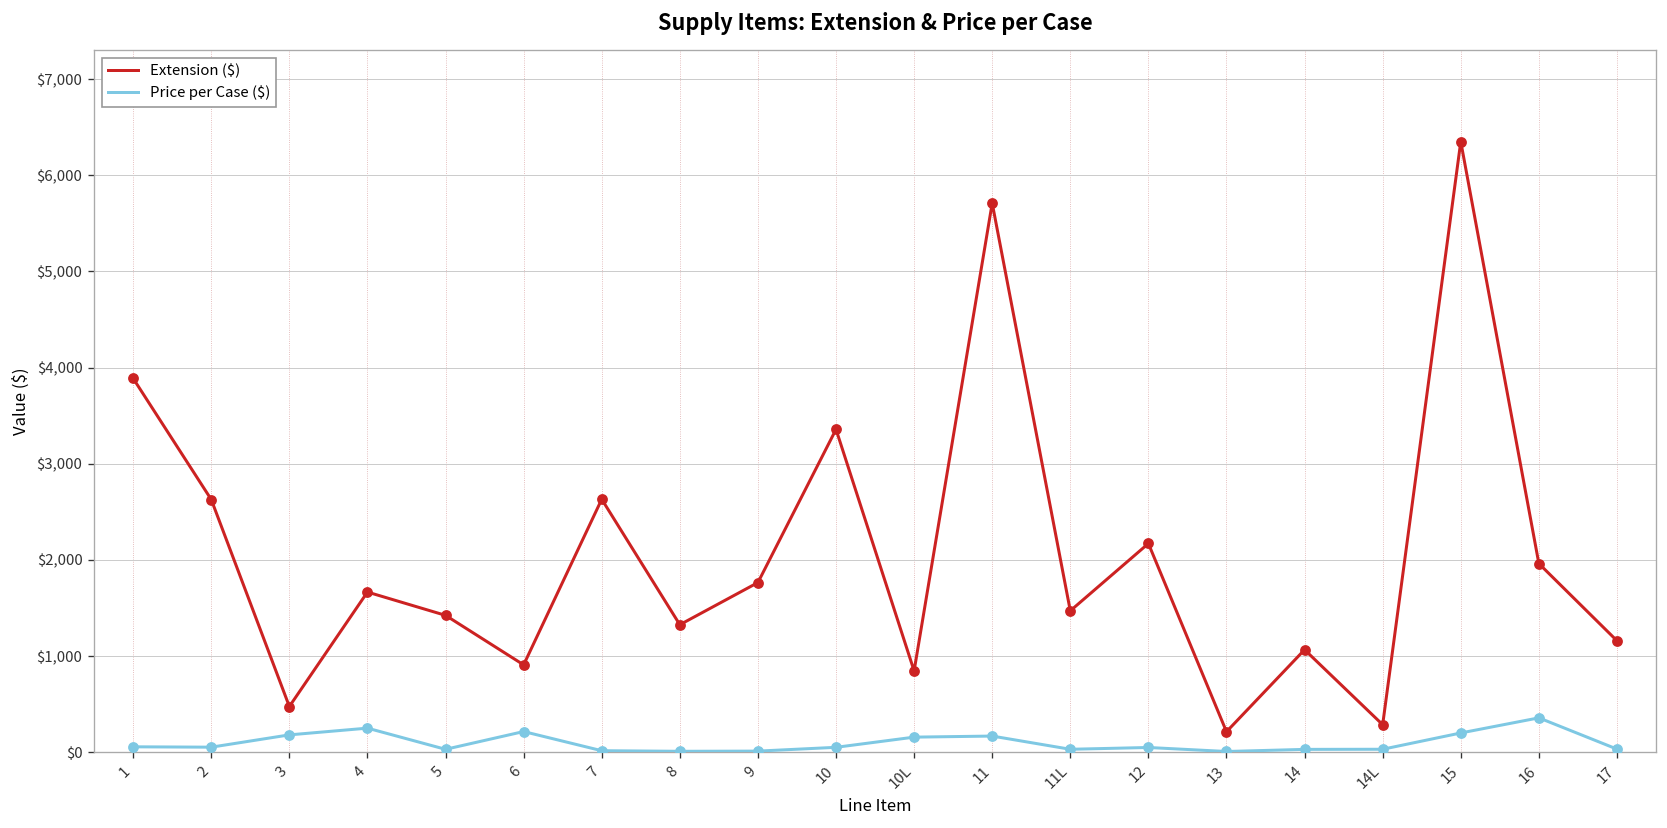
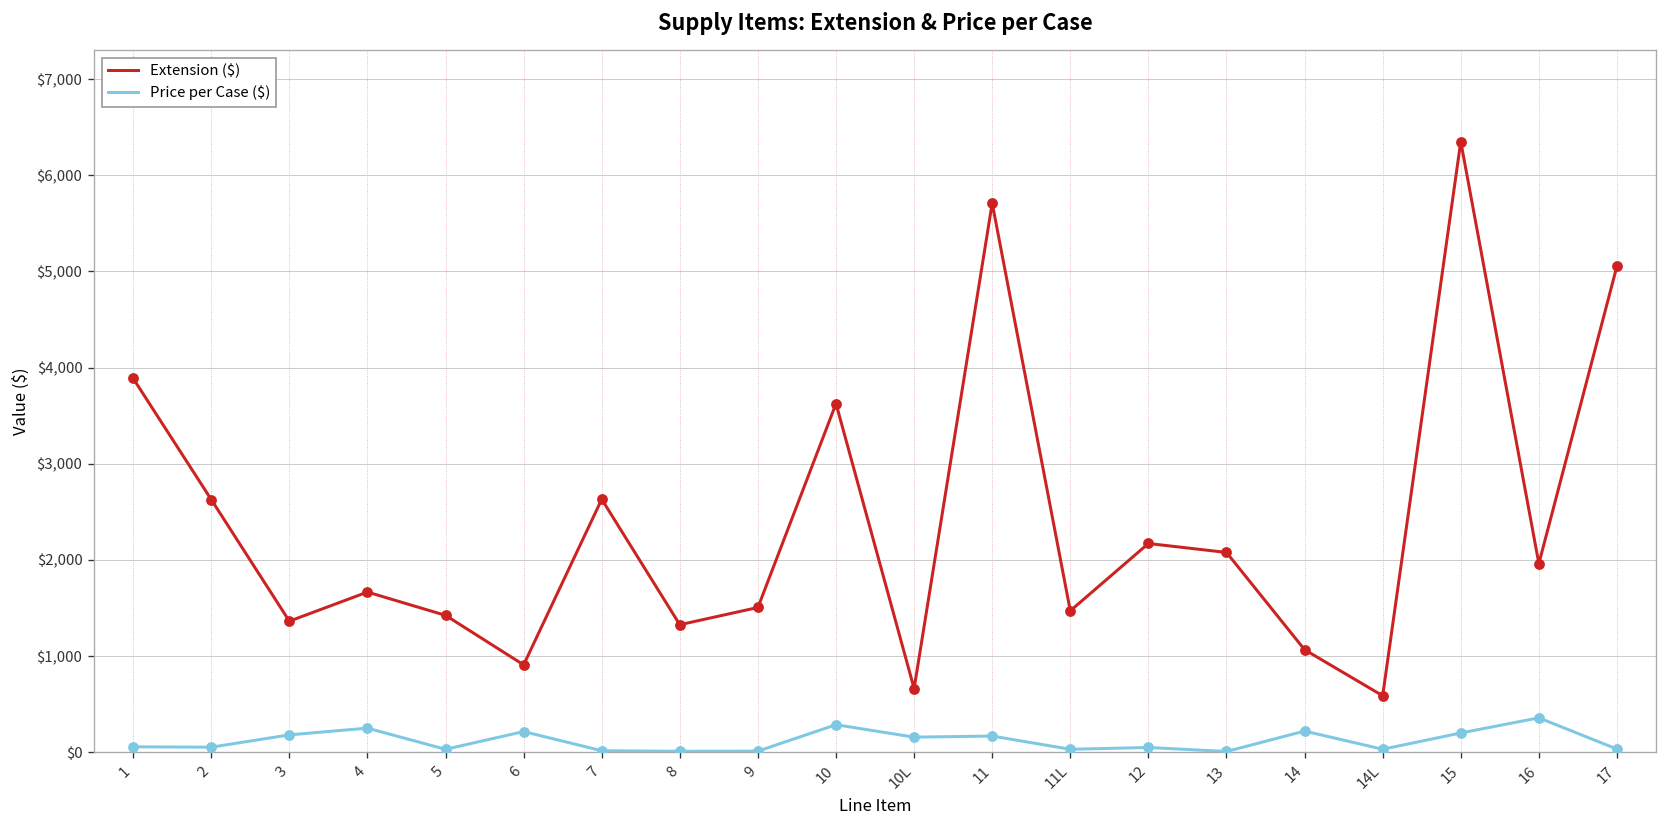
Extension ($), 3: $500 -> $1,400
Extension ($), 9: $1,800 -> $1,500
Extension ($), 10: $3,400 -> $3,600
Price per Case ($), 10: $100 -> $300
Extension ($), 10L: $800 -> $700
Extension ($), 13: $200 -> $2,100
Price per Case ($), 14: $0 -> $200
Extension ($), 14L: $300 -> $600
Extension ($), 17: $1,200 -> $5,100
